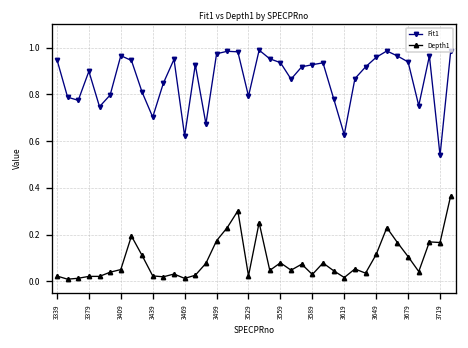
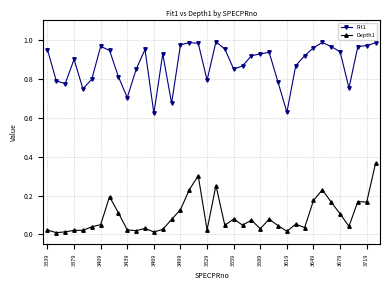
Depth1, 3499: 0.17 -> 0.13
Fit1, 3559: 0.94 -> 0.85
Depth1, 3649: 0.12 -> 0.17
Fit1, 3719: 0.54 -> 0.97
